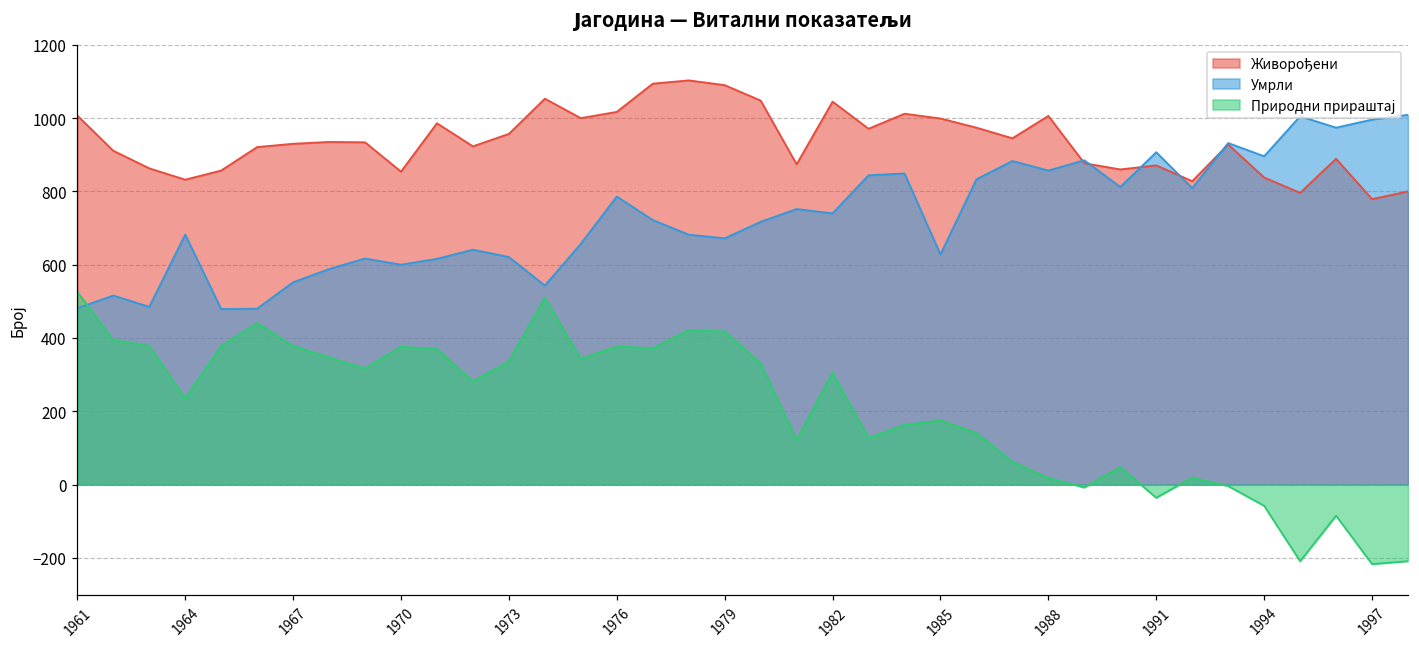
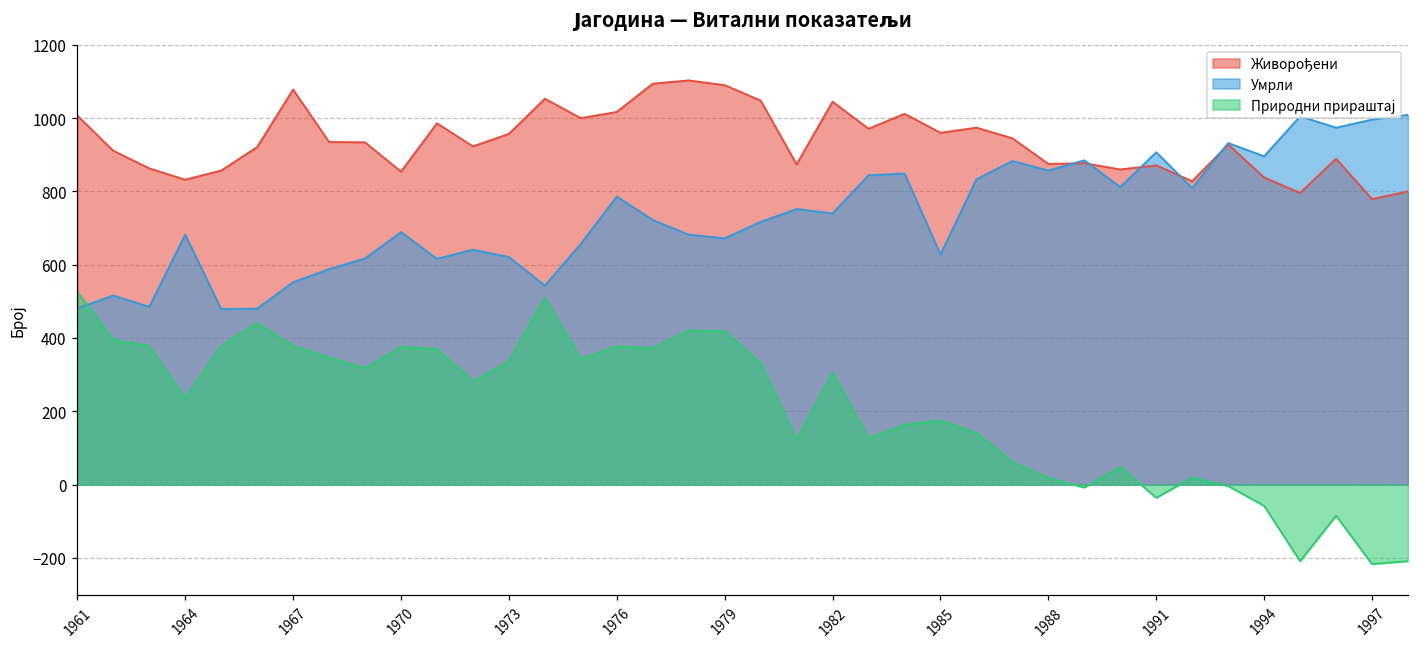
Живорођени, 1967: 930 -> 1080
Умрли, 1970: 600 -> 690
Живорођени, 1985: 1000 -> 960
Живорођени, 1988: 1010 -> 880
